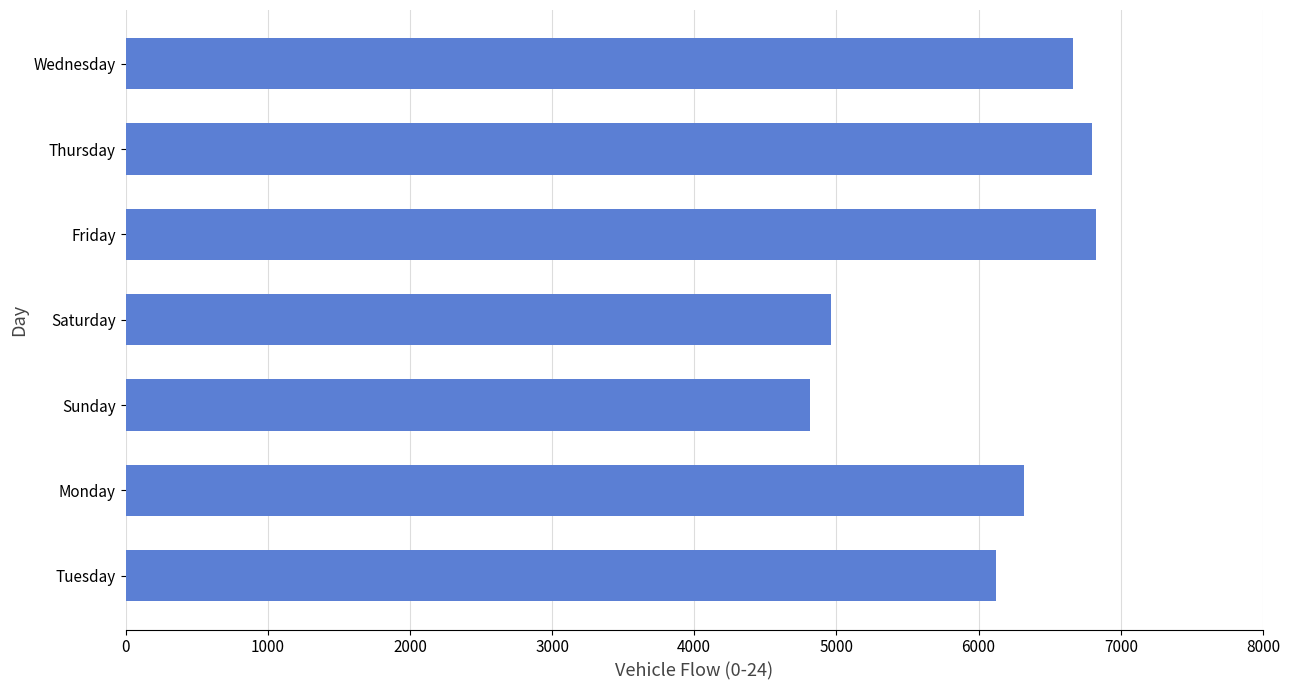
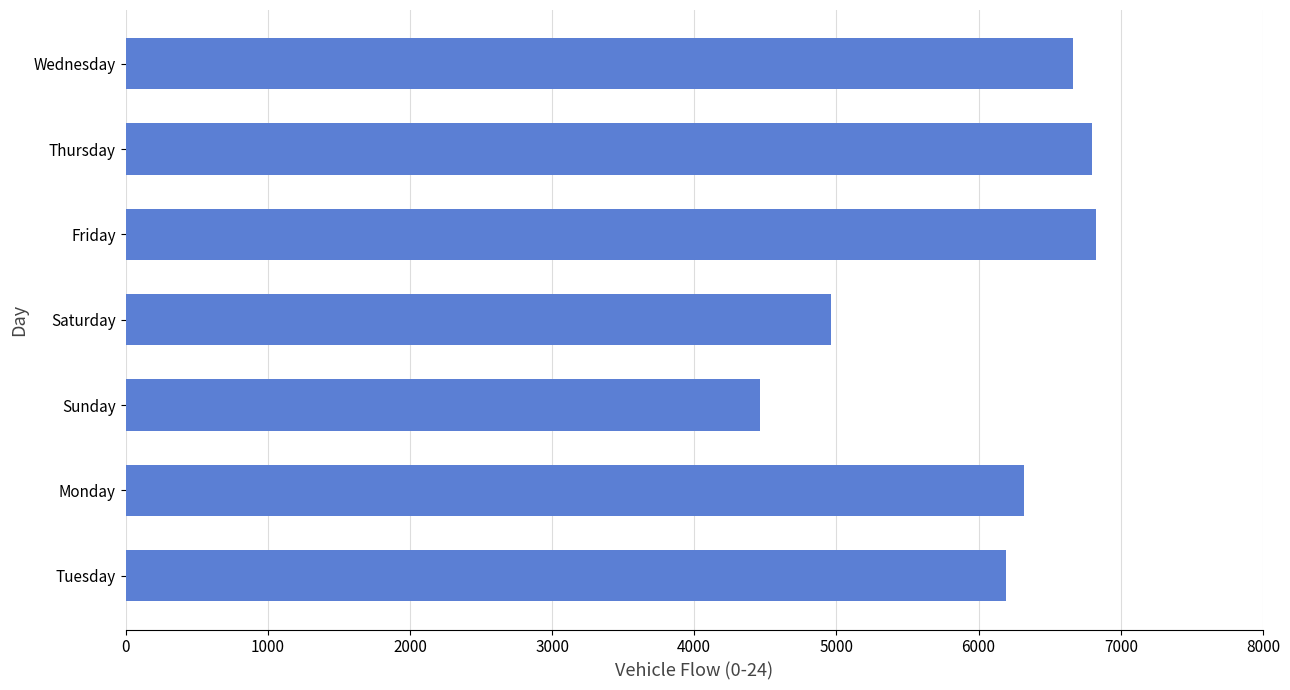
Sunday: 4810 -> 4470
Tuesday: 6130 -> 6200
